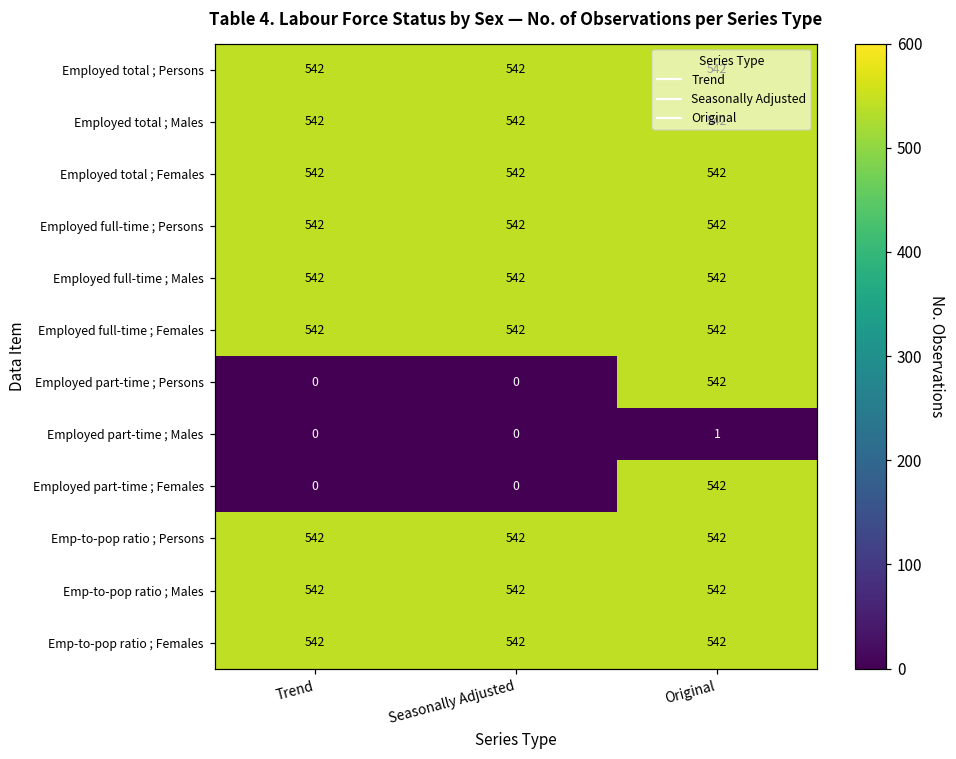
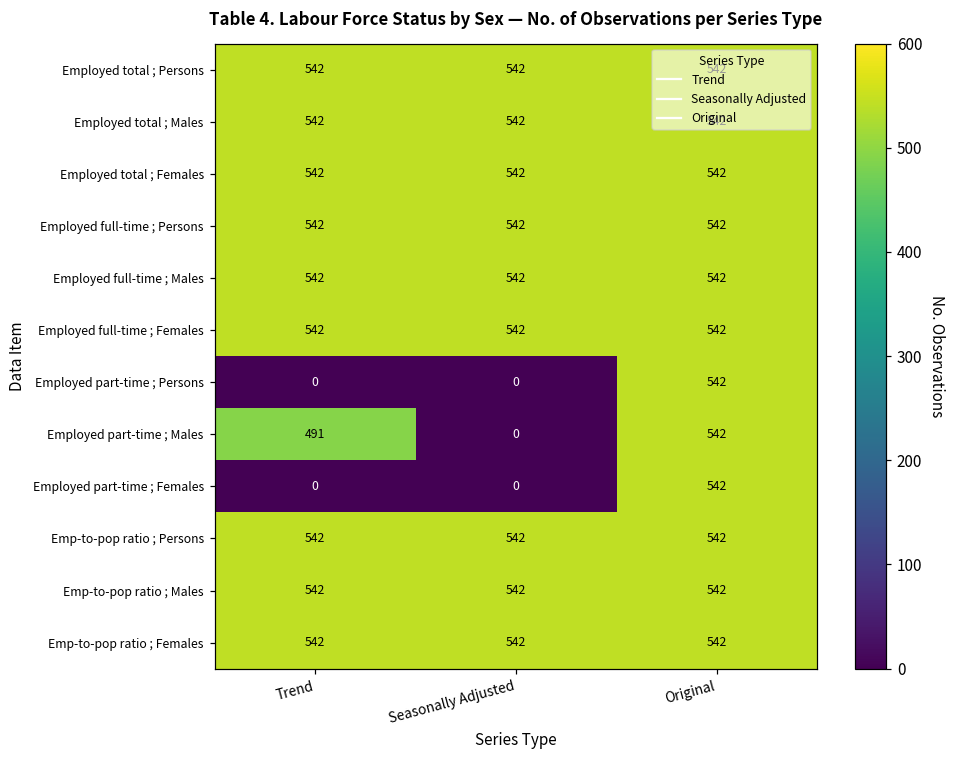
Employed part-time ; Males, Trend: 0 -> 491
Employed part-time ; Males, Original: 1 -> 542
